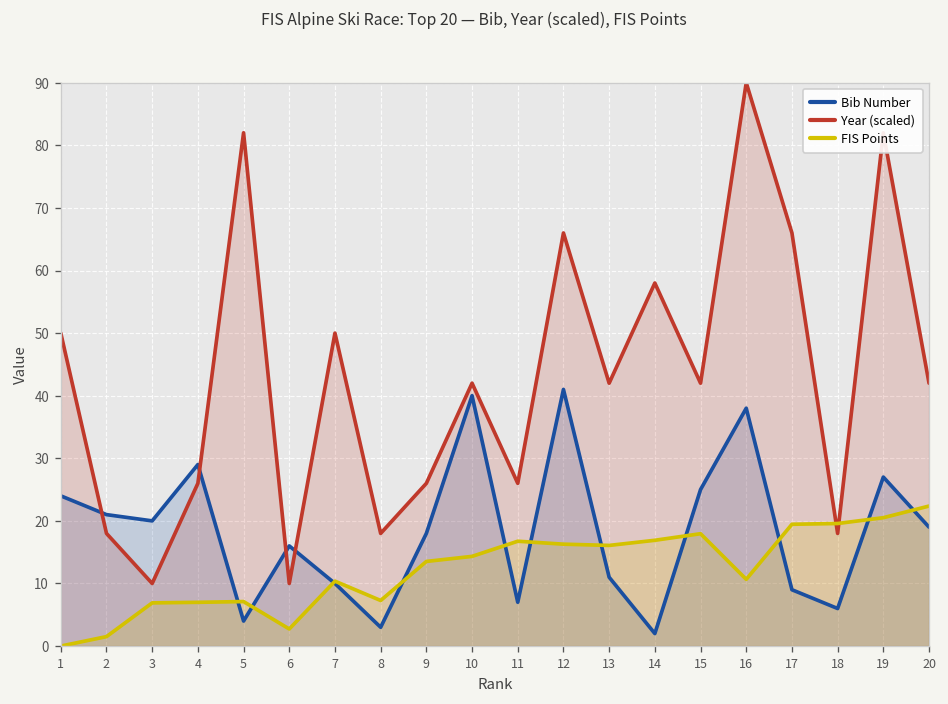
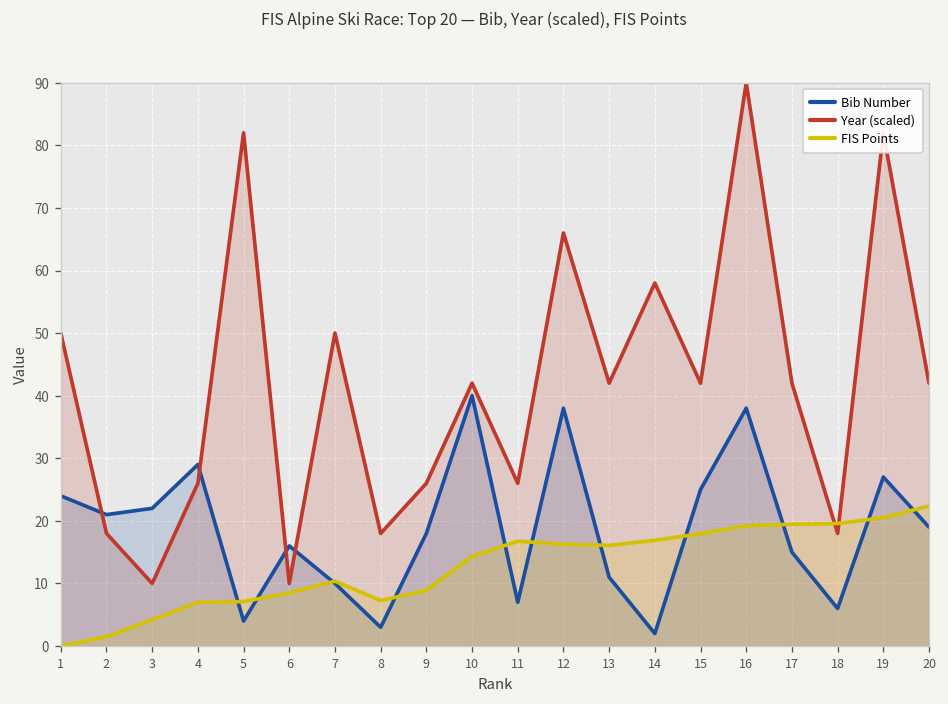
Bib Number, 3: 20 -> 22
FIS Points, 3: 7 -> 4
FIS Points, 6: 3 -> 9
FIS Points, 9: 14 -> 9
Bib Number, 12: 41 -> 38
FIS Points, 16: 11 -> 19
Bib Number, 17: 9 -> 15
Year (scaled), 17: 66 -> 42
